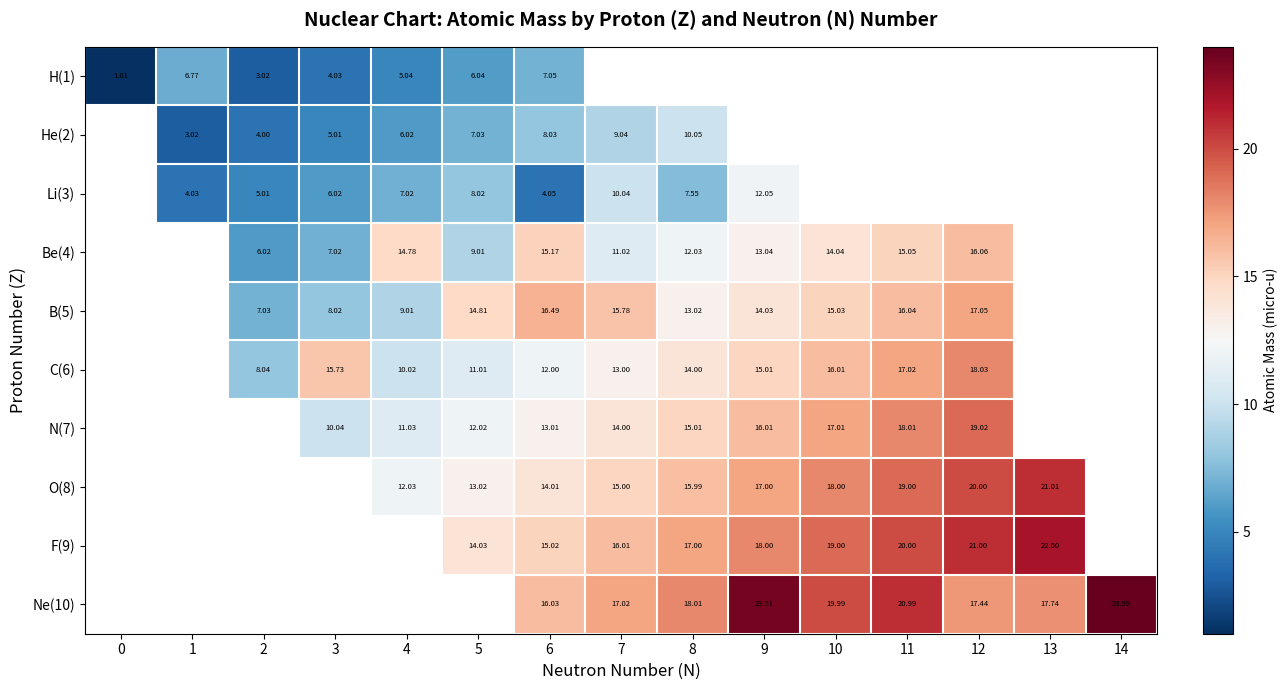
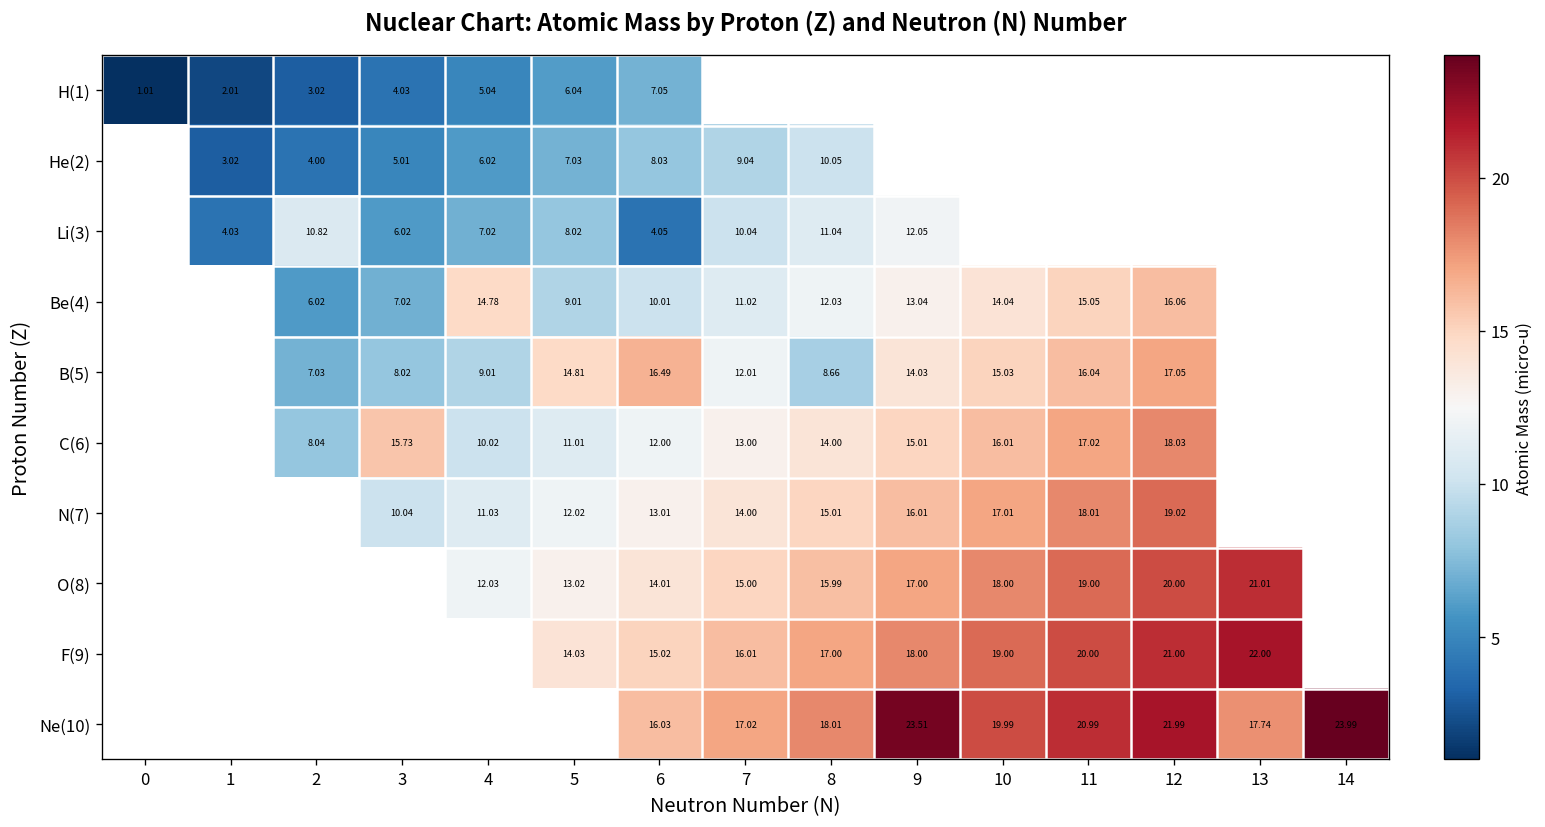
H(1), 1: 6.77 -> 2.01
Li(3), 2: 5.01 -> 10.82
Li(3), 8: 7.55 -> 11.04
Be(4), 6: 15.17 -> 10.01
B(5), 7: 15.78 -> 12.01
B(5), 8: 13.02 -> 8.66
Ne(10), 12: 17.44 -> 21.99
